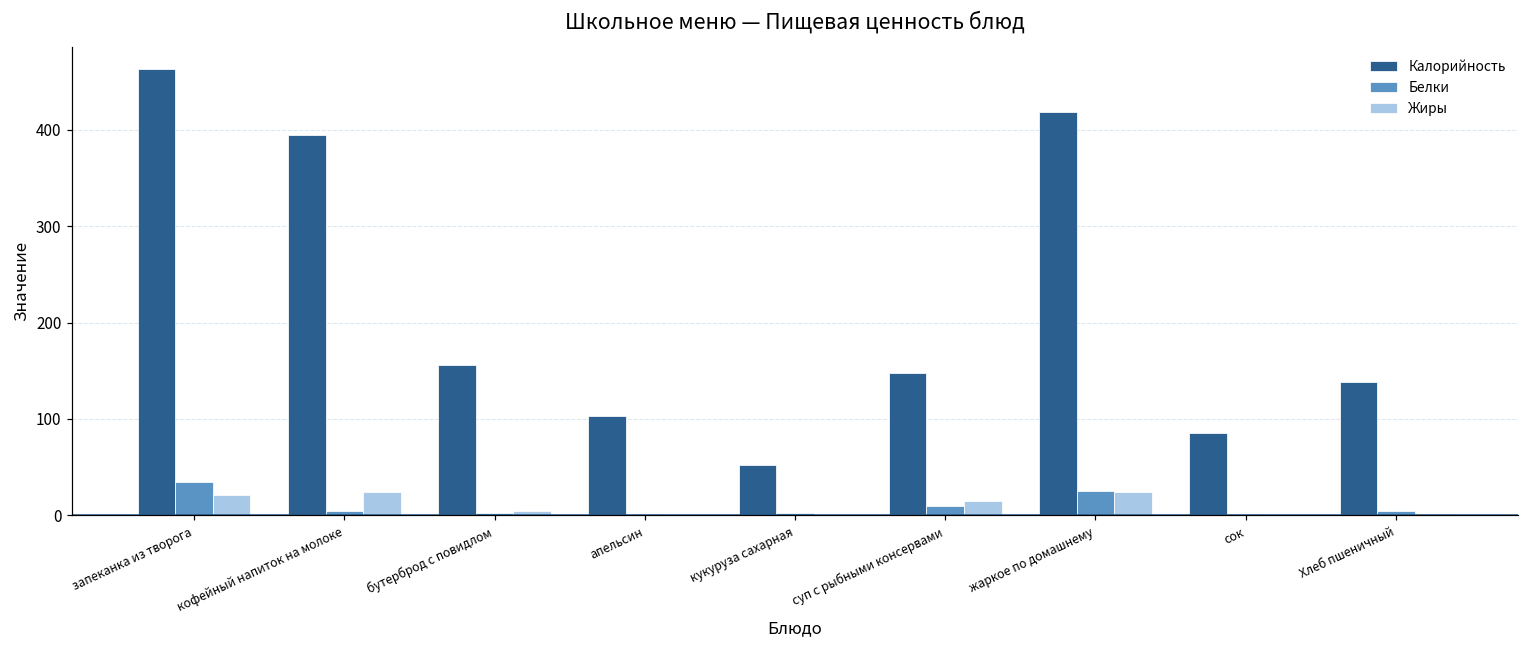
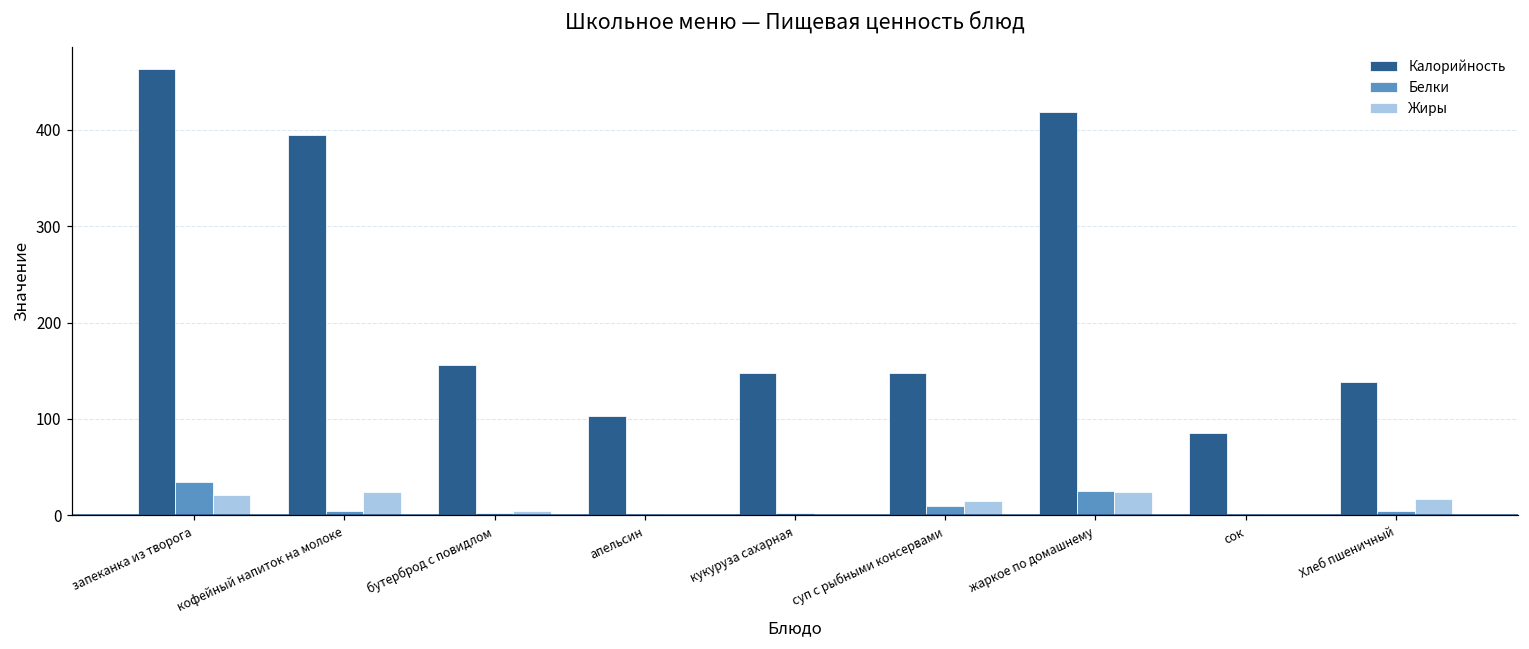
Калорийность, кукуруза сахарная: 50 -> 150
Жиры, Хлеб пшеничный: 0 -> 20
